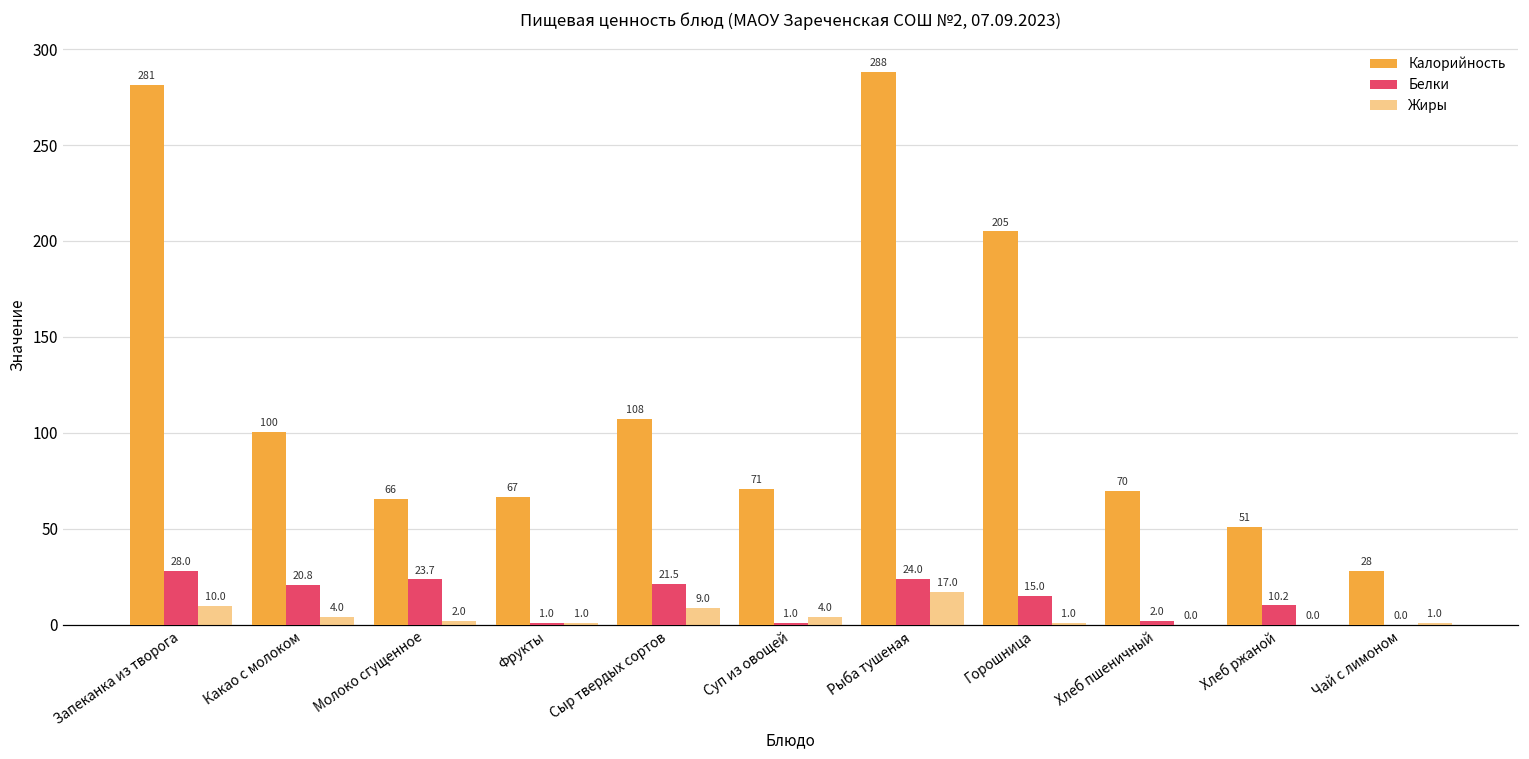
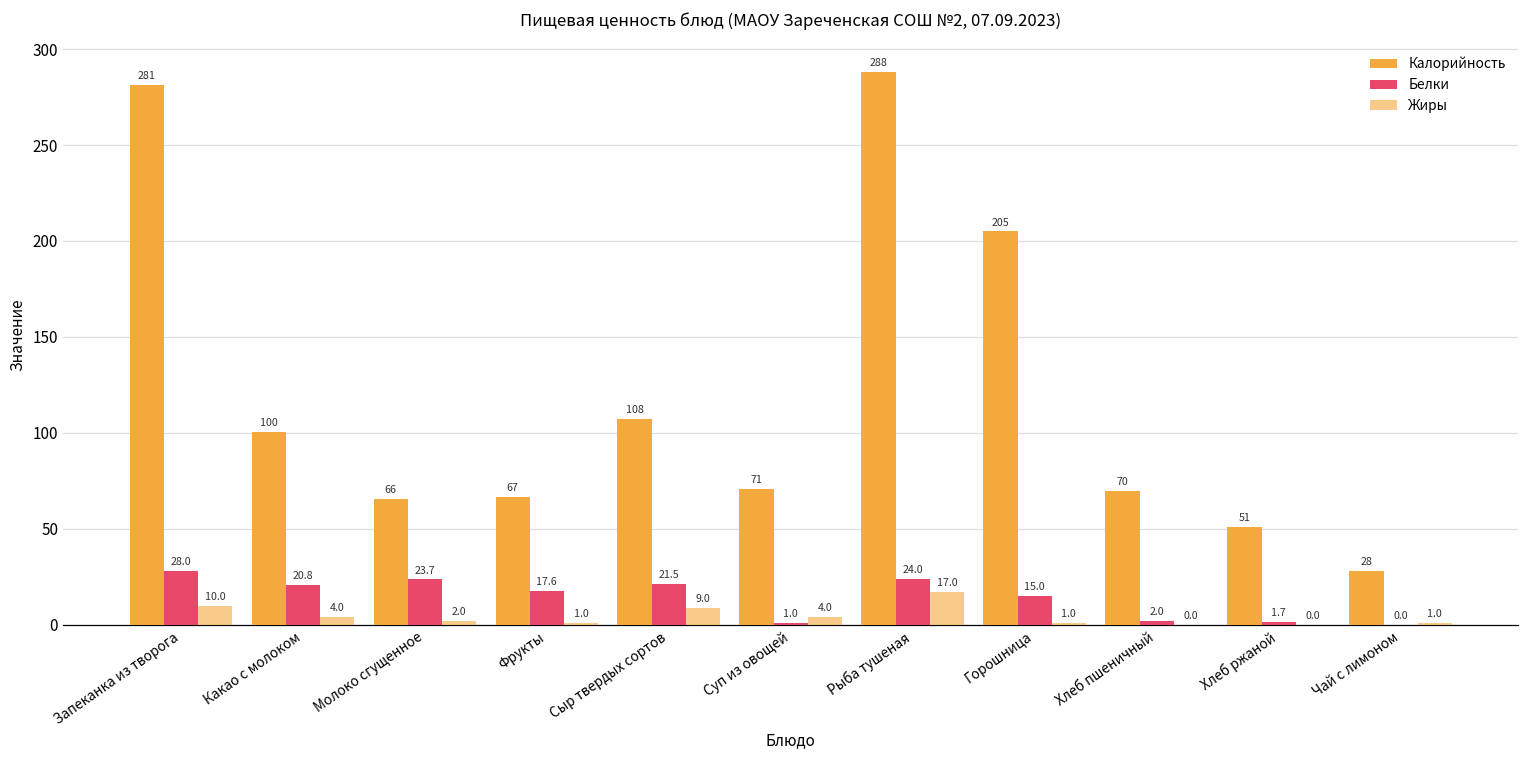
Белки, Фрукты: 1.0 -> 17.6
Белки, Хлеб ржаной: 10.2 -> 1.7
